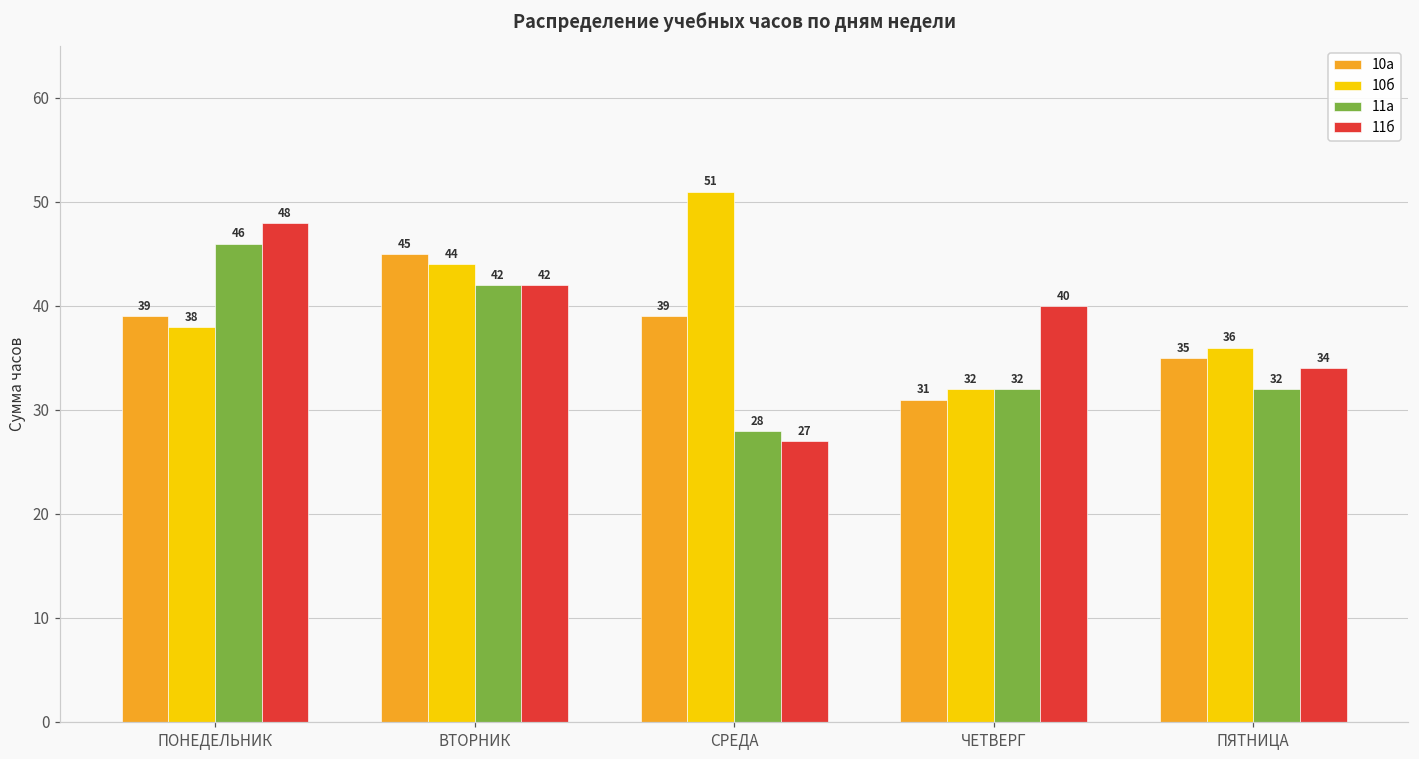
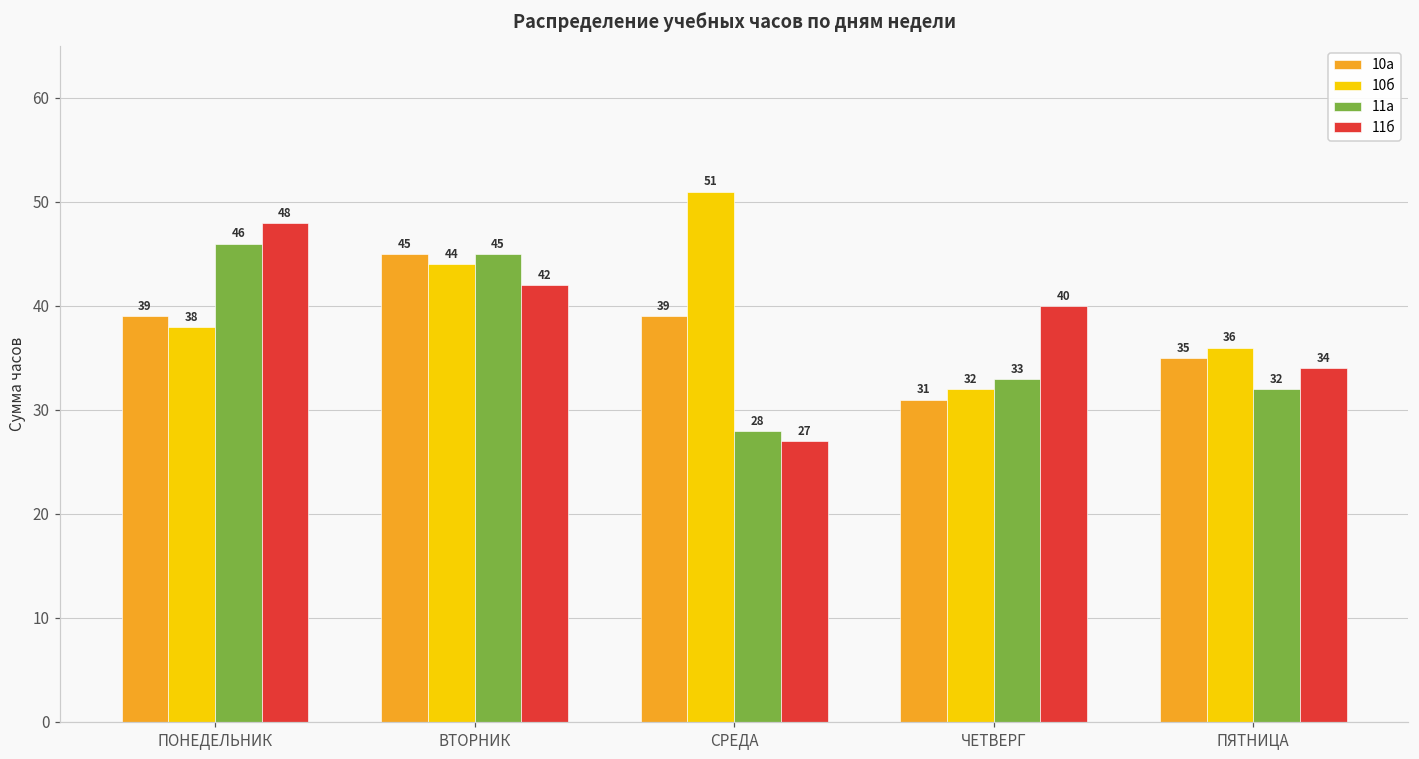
11а, ВТОРНИК: 42 -> 45
11а, ЧЕТВЕРГ: 32 -> 33
